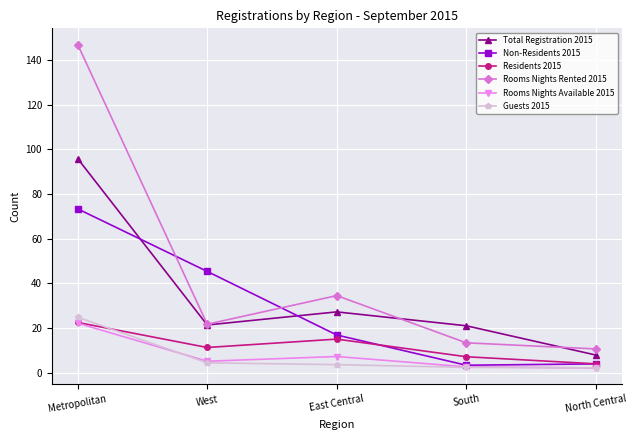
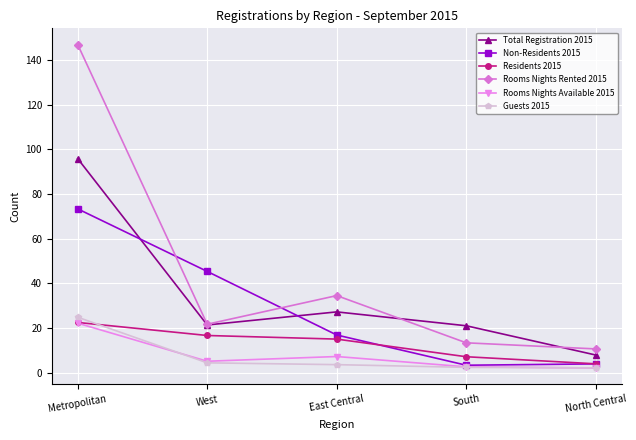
Residents 2015, West: 11 -> 17
